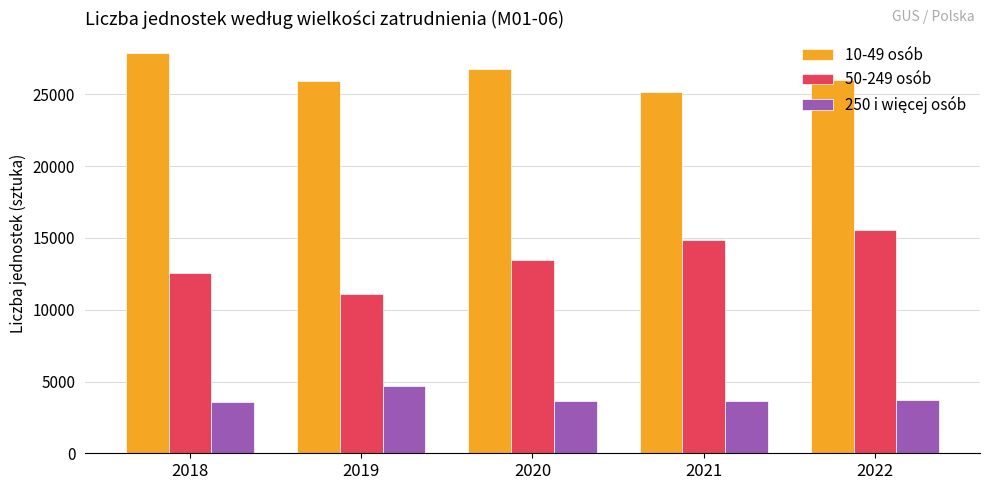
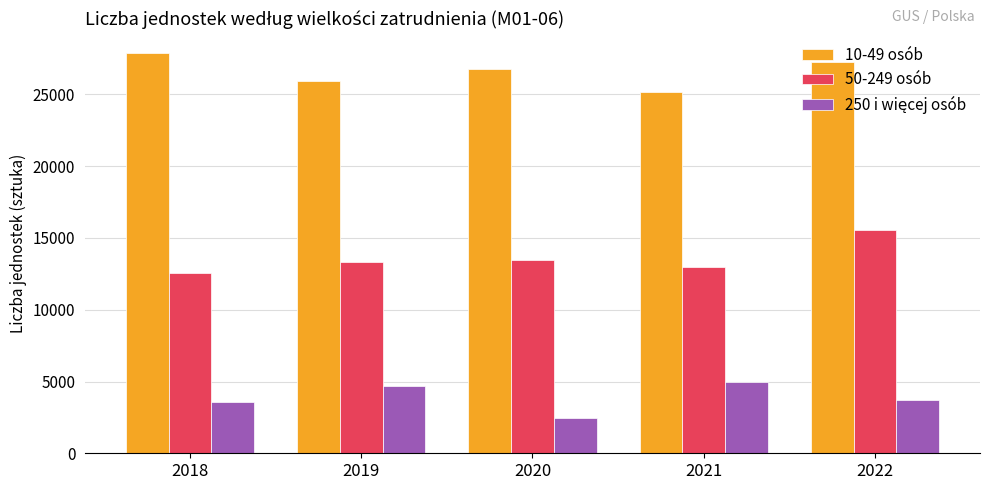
50-249 osób, 2019: 11100 -> 13300
250 i więcej osób, 2020: 3700 -> 2400
50-249 osób, 2021: 14900 -> 13000
250 i więcej osób, 2021: 3600 -> 4900
10-49 osób, 2022: 26000 -> 27300
